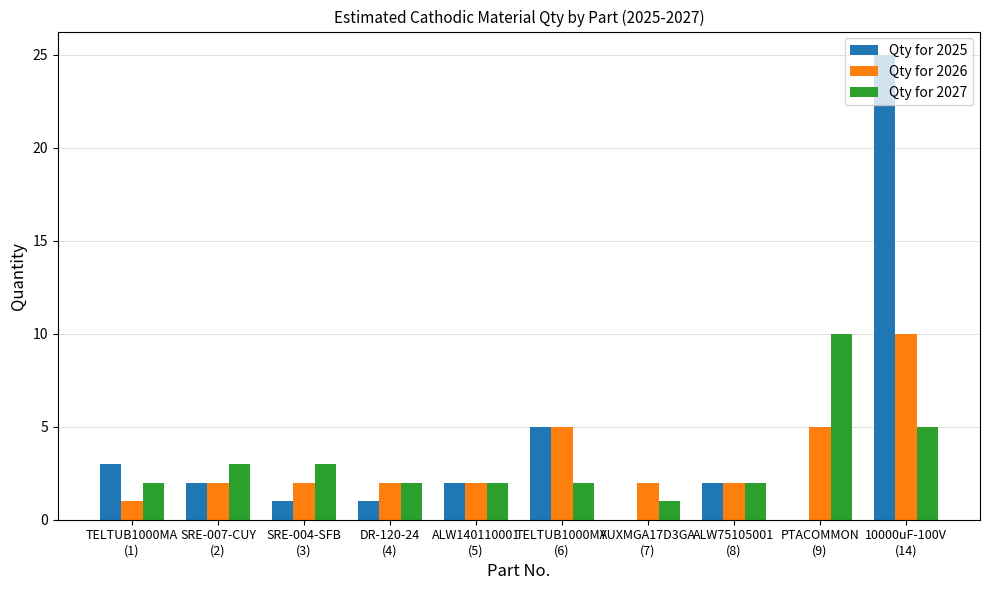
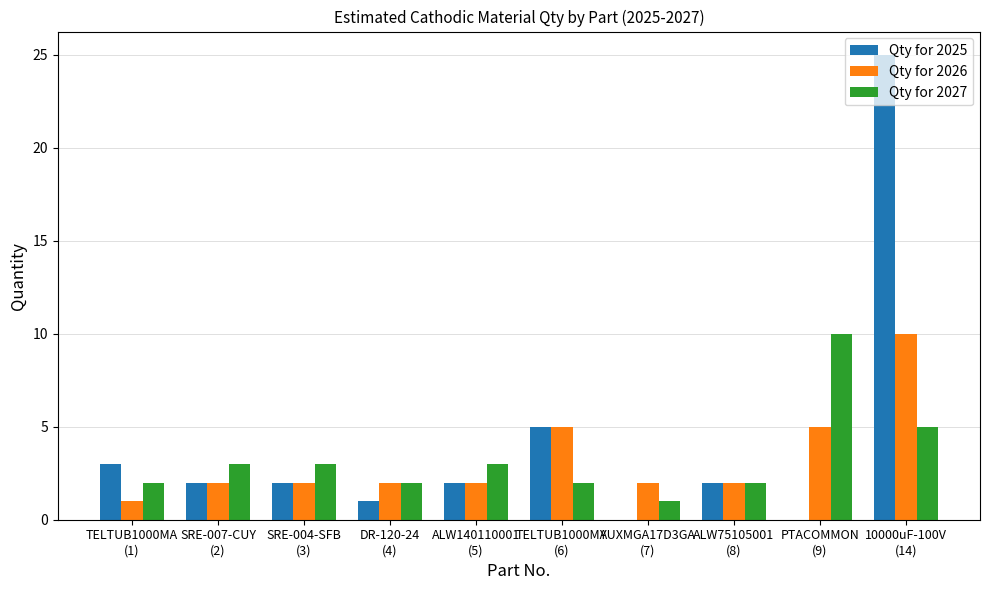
Qty for 2025, SRE-004-SFB (3): 1 -> 2
Qty for 2027, ALW140110001 (5): 2 -> 3
